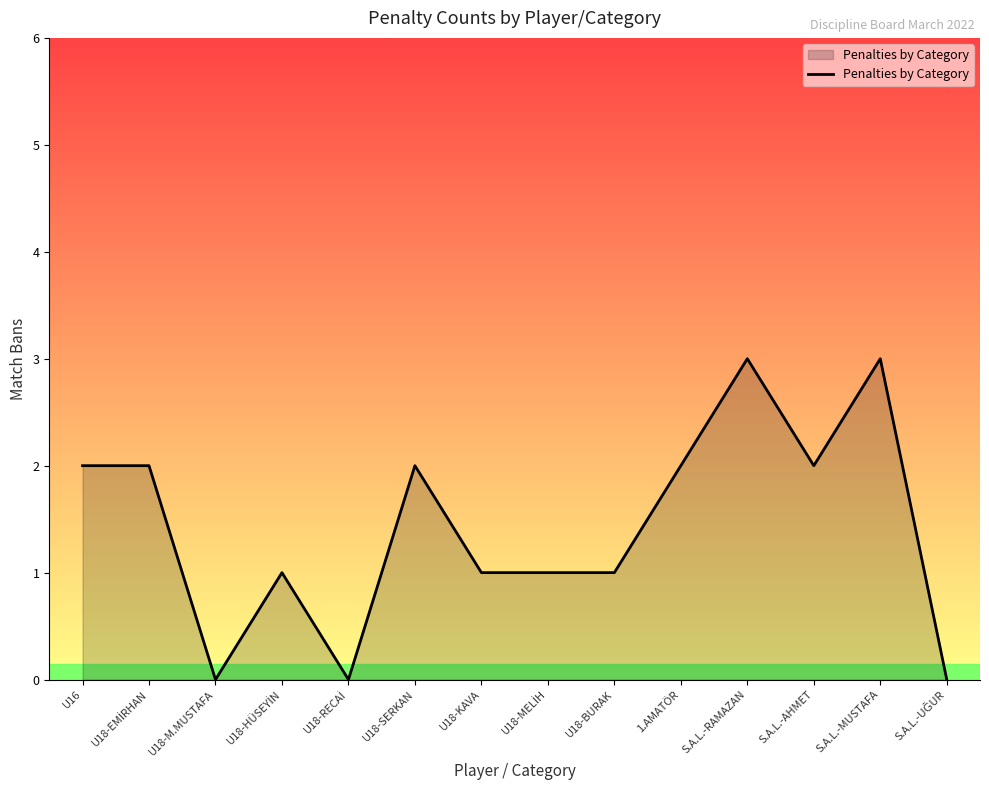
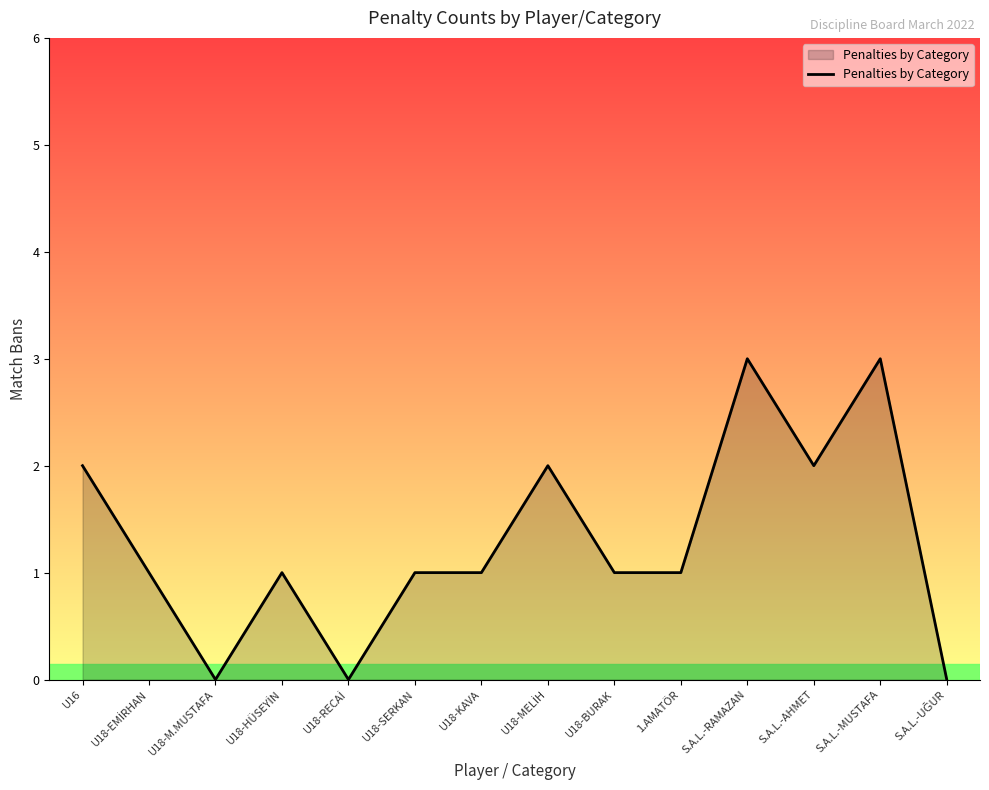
U18-EMİRHAN: 2 -> 1
U18-SERKAN: 2 -> 1
U18-MELİH: 1 -> 2
1.AMATÖR: 2 -> 1
